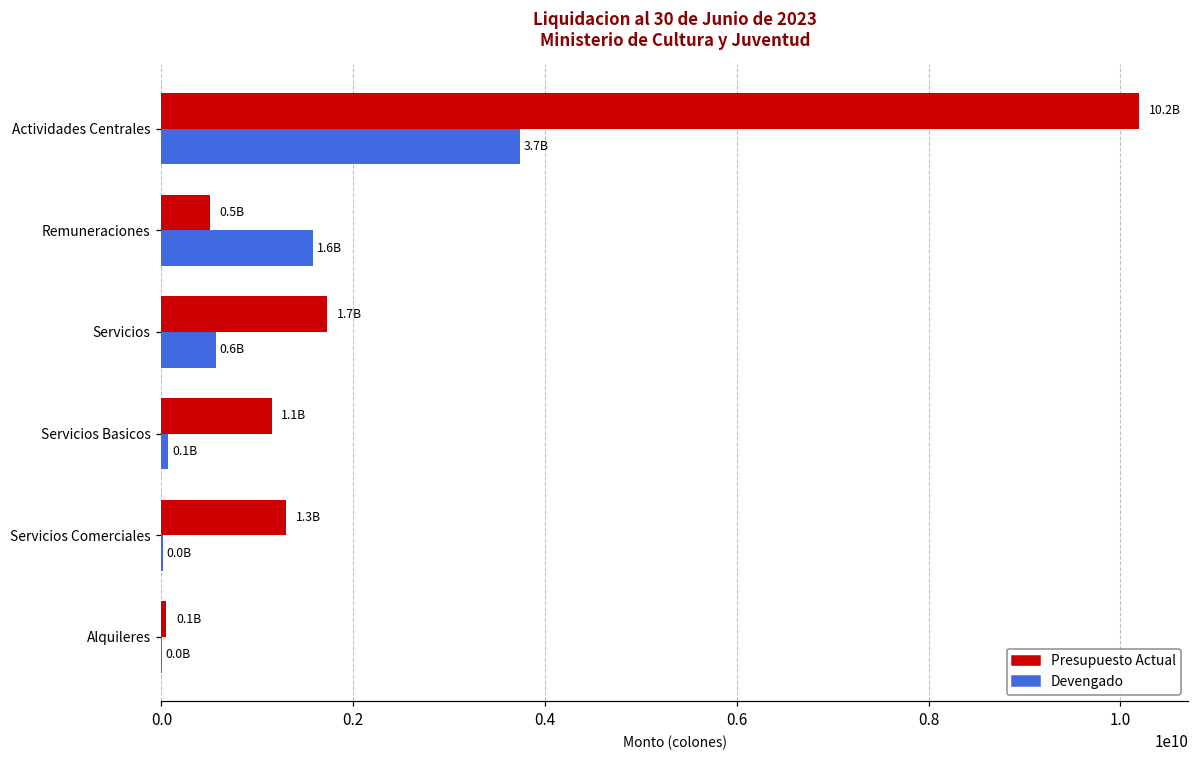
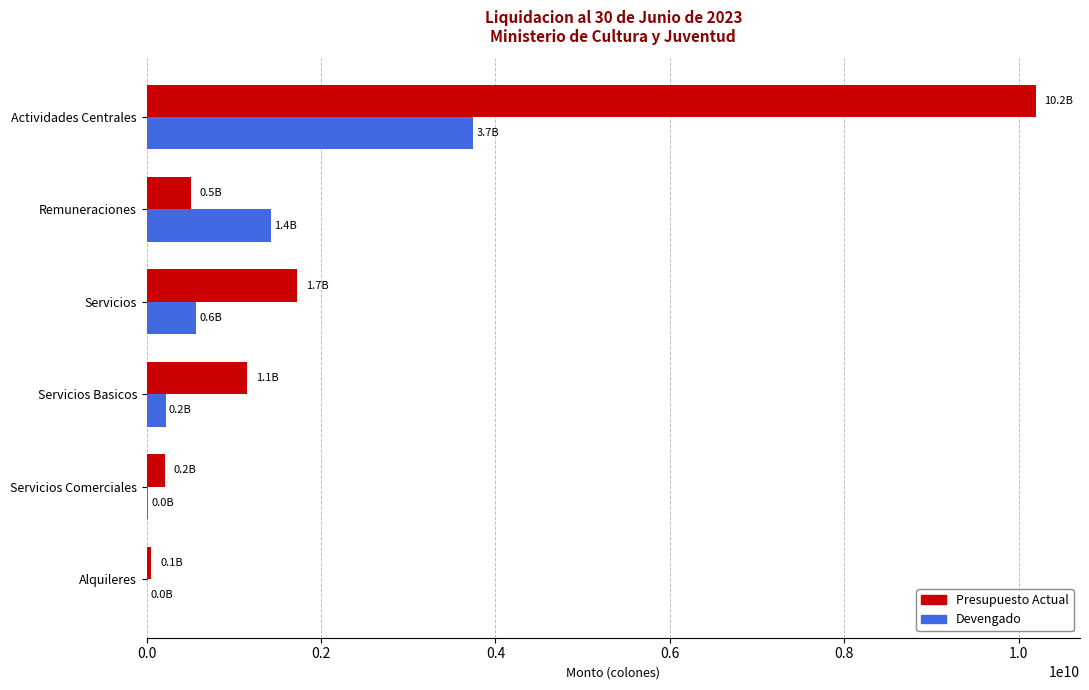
Devengado, Remuneraciones: 1.6B -> 1.4B
Devengado, Servicios Basicos: 0.1B -> 0.2B
Presupuesto Actual, Servicios Comerciales: 1.3B -> 0.2B
